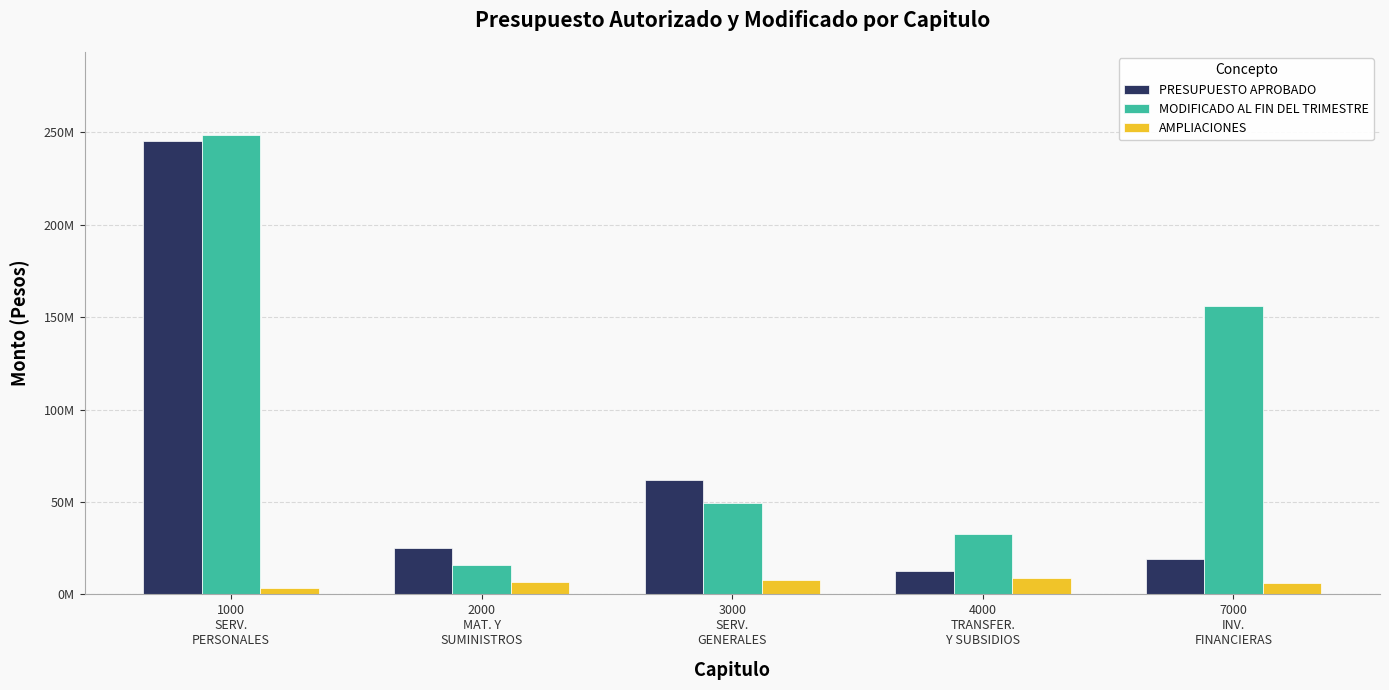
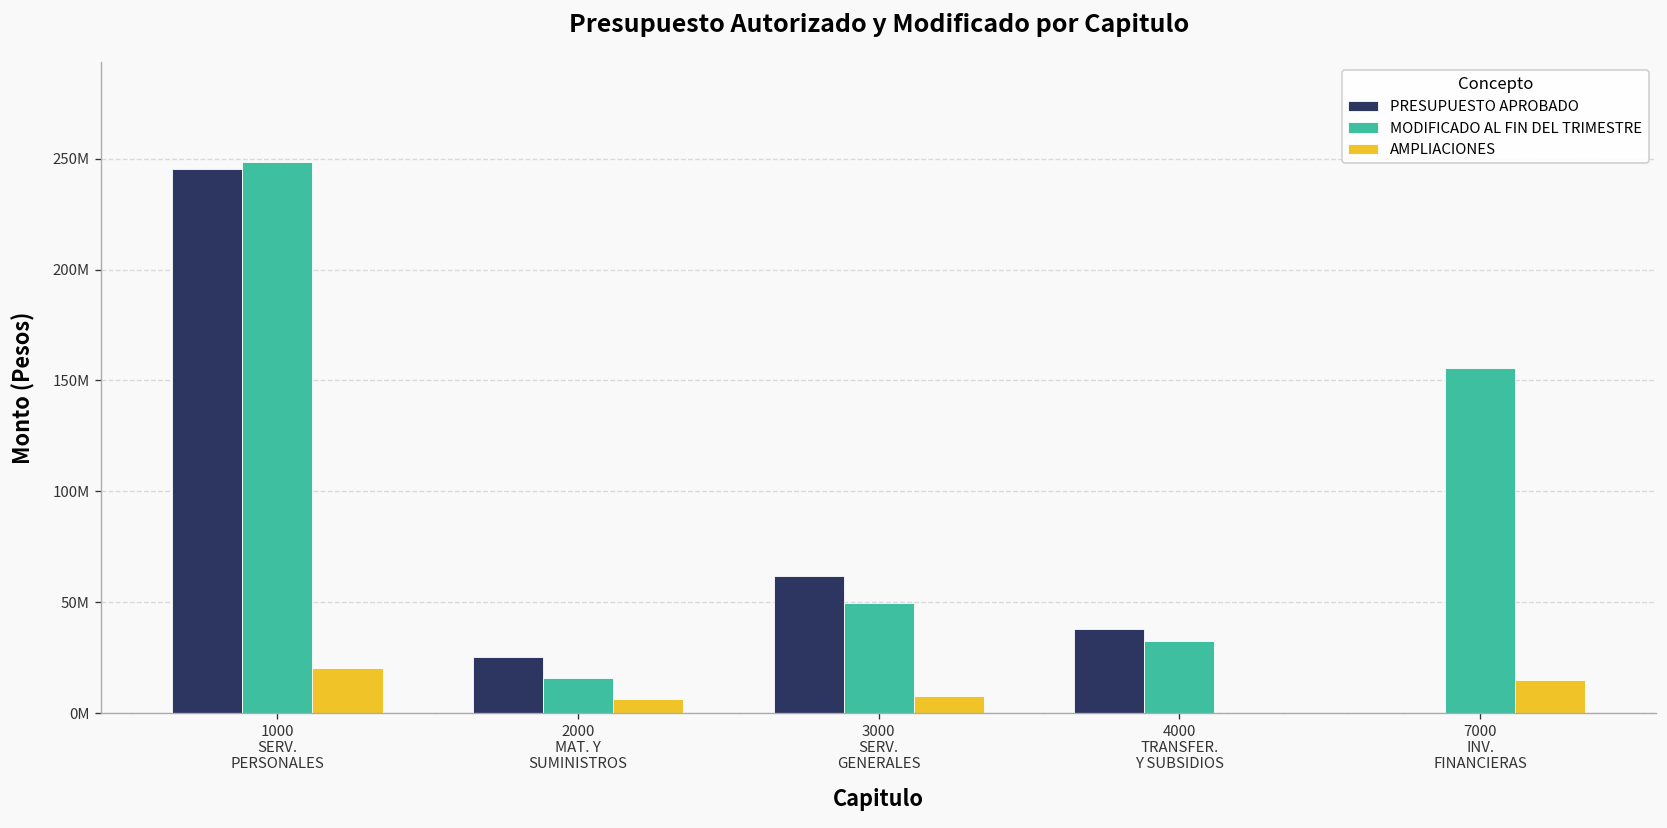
AMPLIACIONES, 1000 SERV. PERSONALES: 3000000 -> 20000000
PRESUPUESTO APROBADO, 4000 TRANSFER. Y SUBSIDIOS: 12000000 -> 38000000
AMPLIACIONES, 4000 TRANSFER. Y SUBSIDIOS: 9000000 -> 0
PRESUPUESTO APROBADO, 7000 INV. FINANCIERAS: 19000000 -> 0
AMPLIACIONES, 7000 INV. FINANCIERAS: 6000000 -> 15000000
